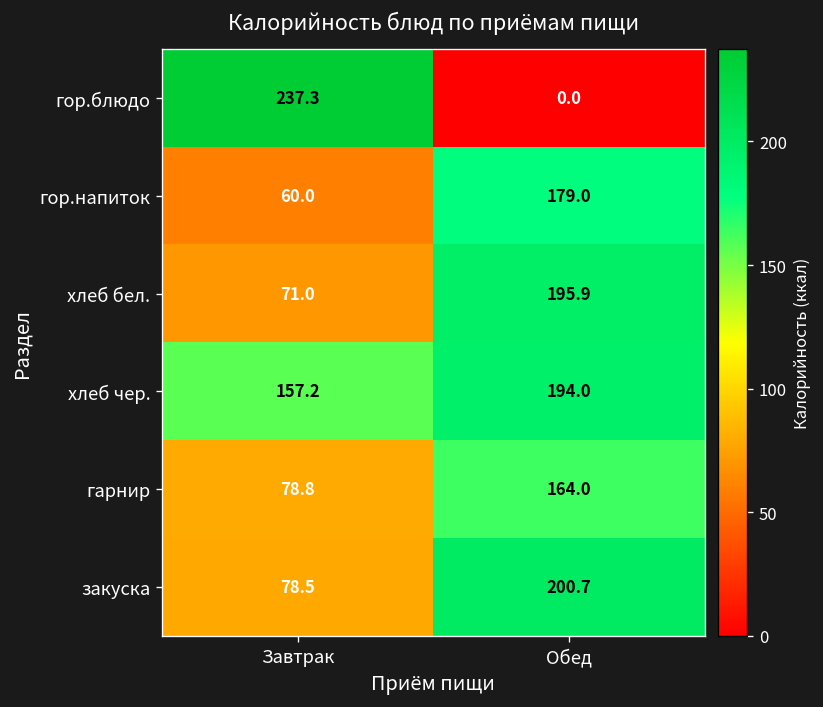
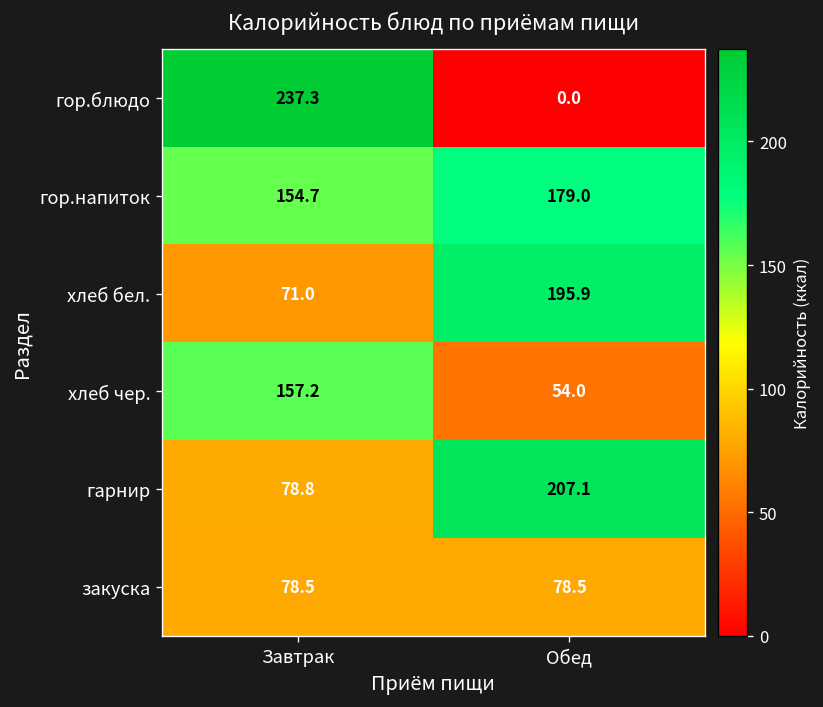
гор.напиток, Завтрак: 60.0 -> 154.7
хлеб чер., Обед: 194.0 -> 54.0
гарнир, Обед: 164.0 -> 207.1
закуска, Обед: 200.7 -> 78.5
